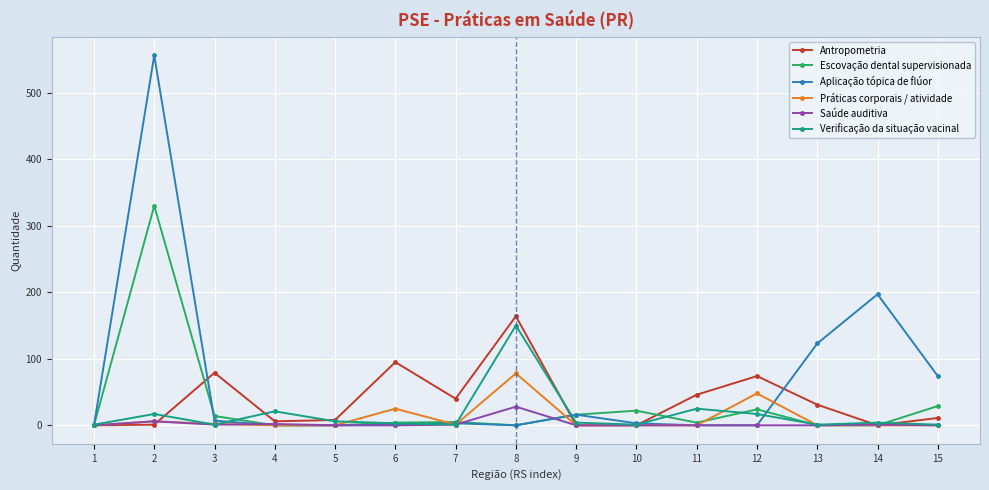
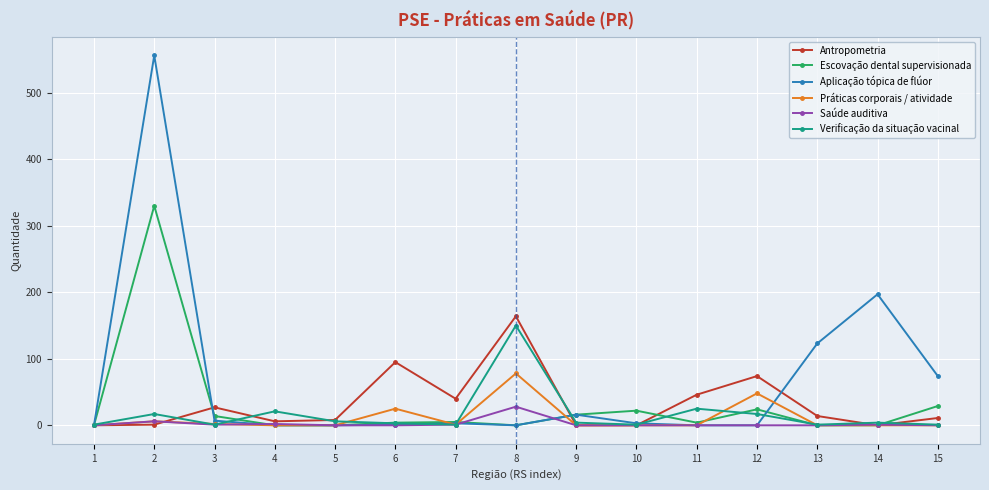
Antropometria, 3: 80 -> 30
Antropometria, 13: 30 -> 10
